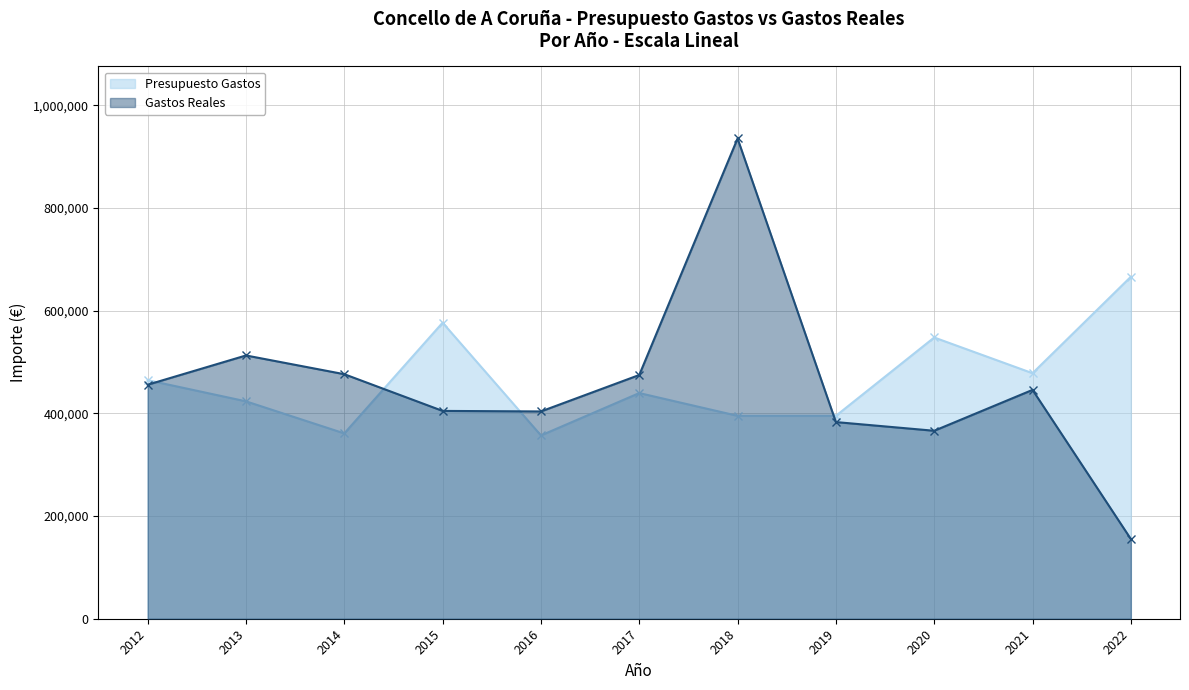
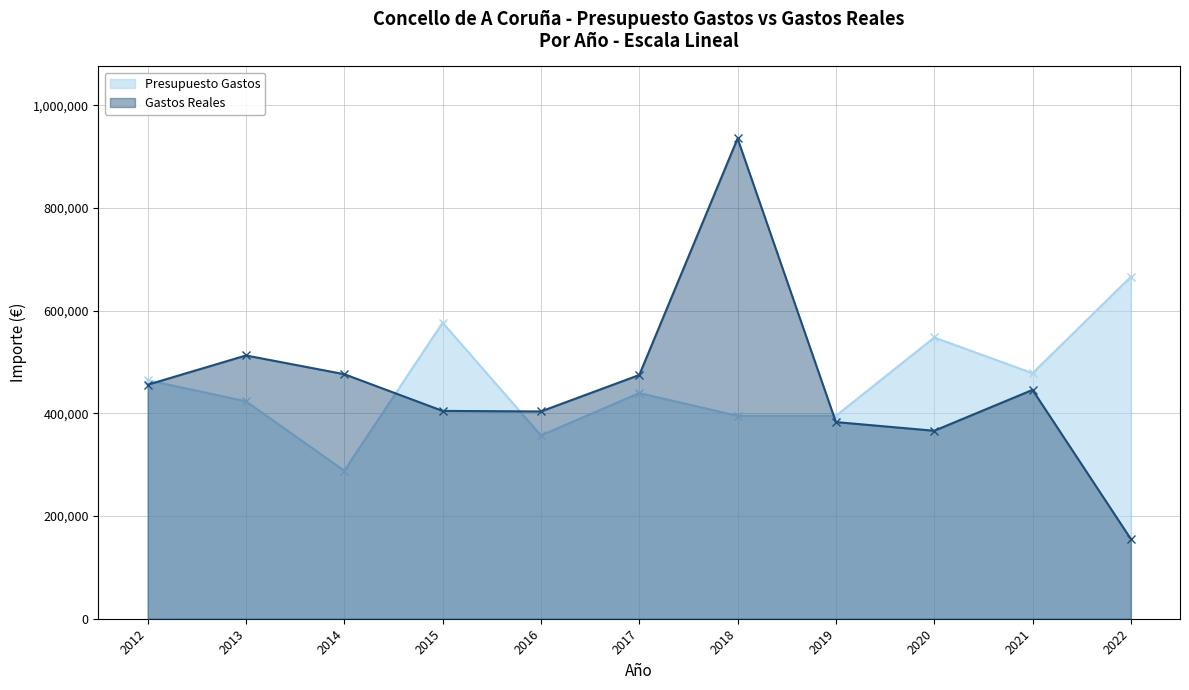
Presupuesto Gastos, 2014: 360,000 -> 290,000
